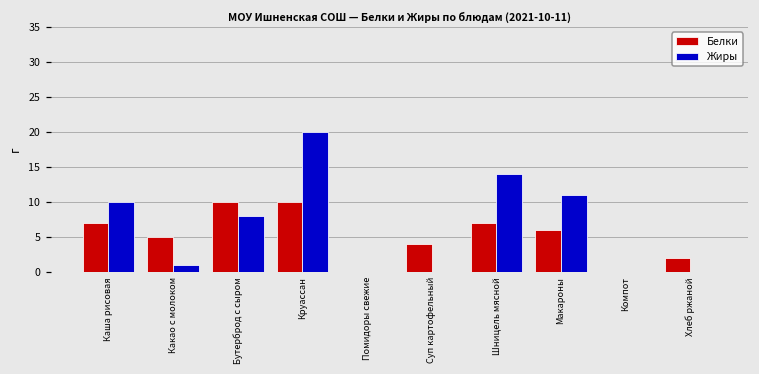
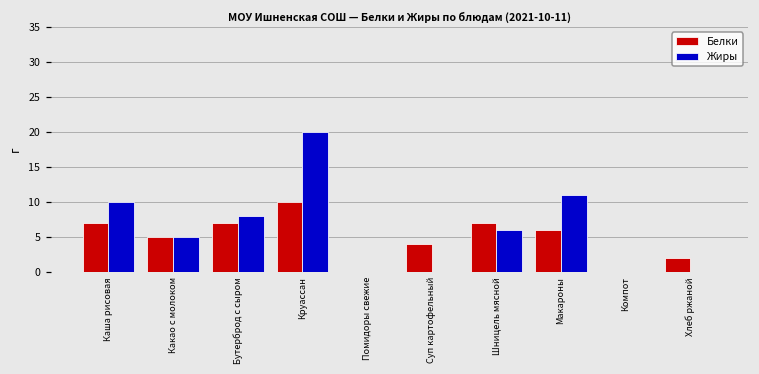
Жиры, Какао с молоком: 1 -> 5
Белки, Бутерброд с сыром: 10 -> 7
Жиры, Шницель мясной: 14 -> 6
